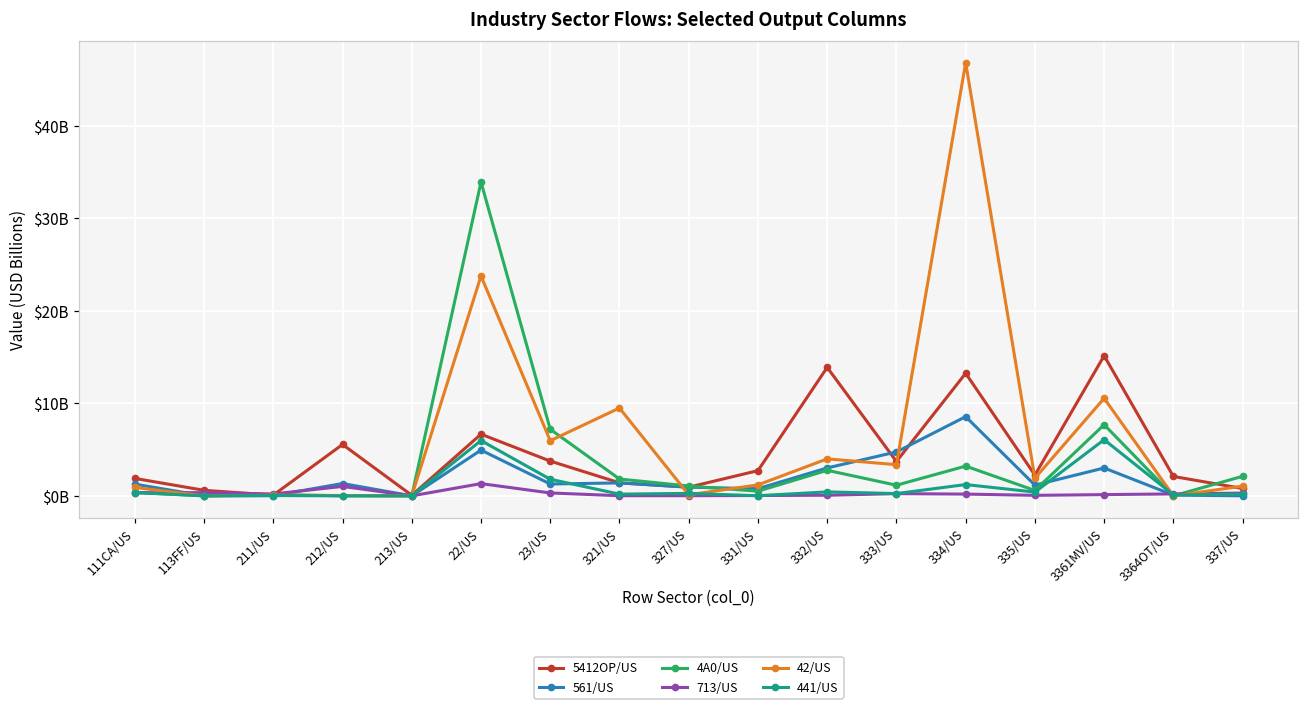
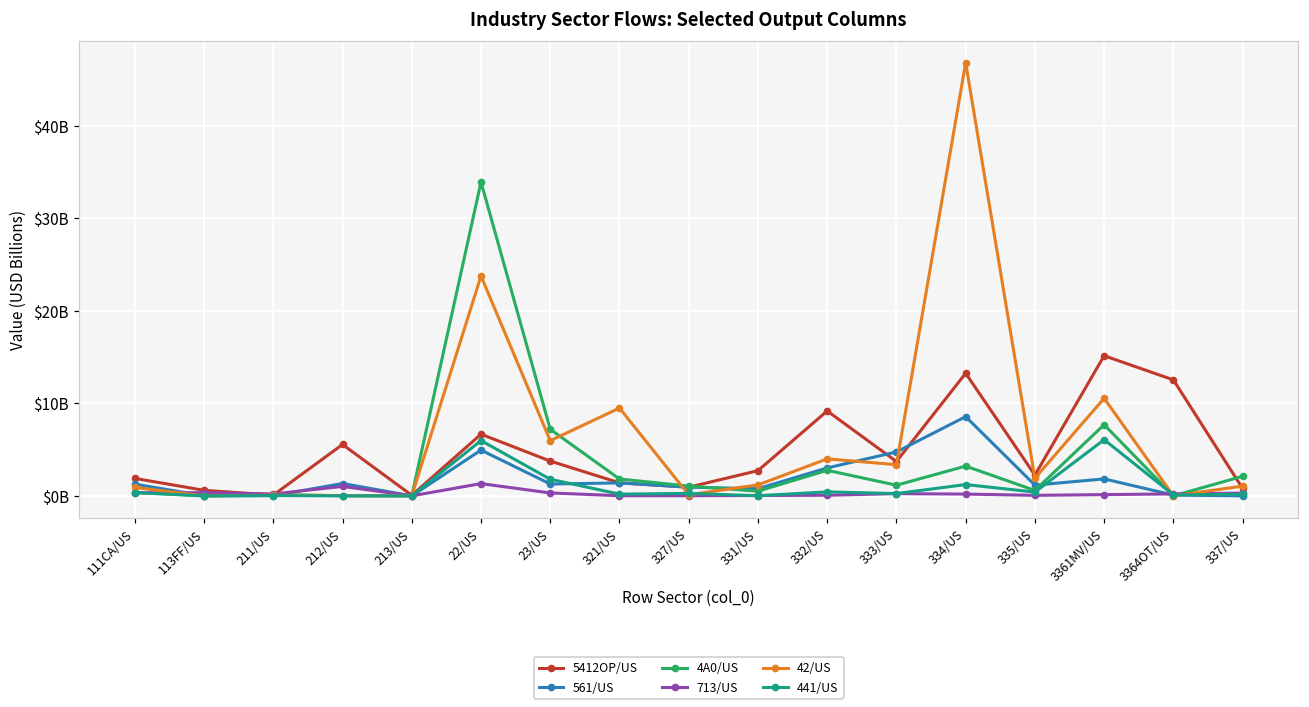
5412OP/US, 332/US: $14000000000 -> $9000000000
561/US, 3361MV/US: $3000000000 -> $2000000000
5412OP/US, 3364OT/US: $2000000000 -> $13000000000
